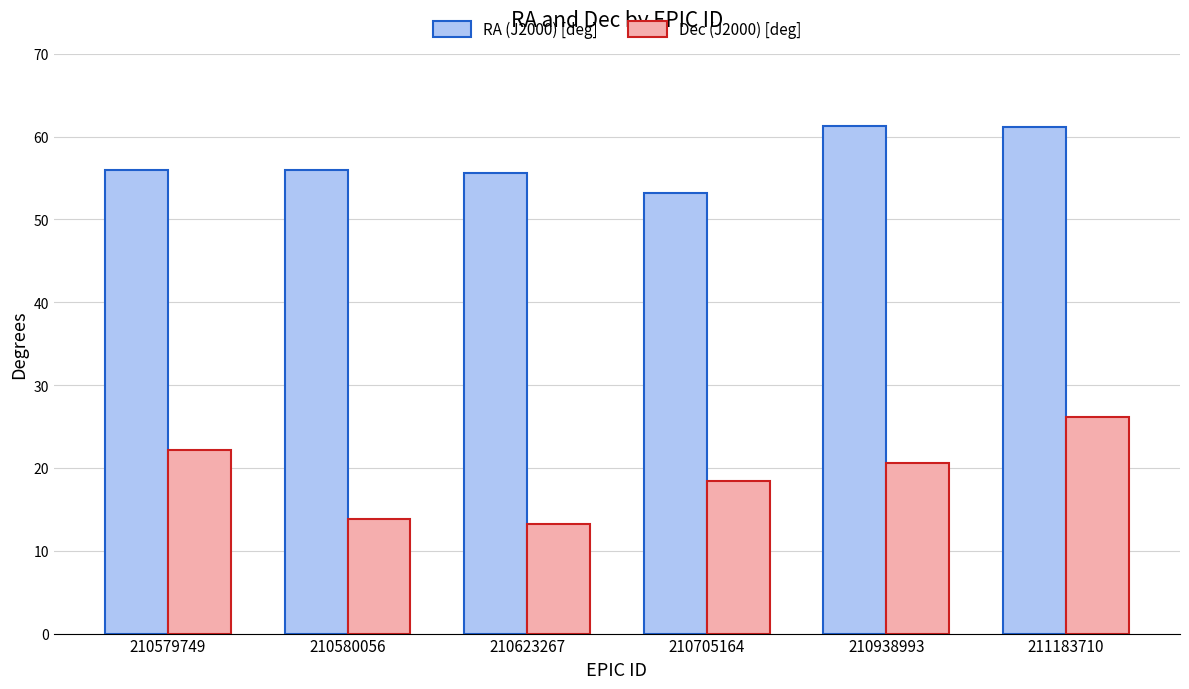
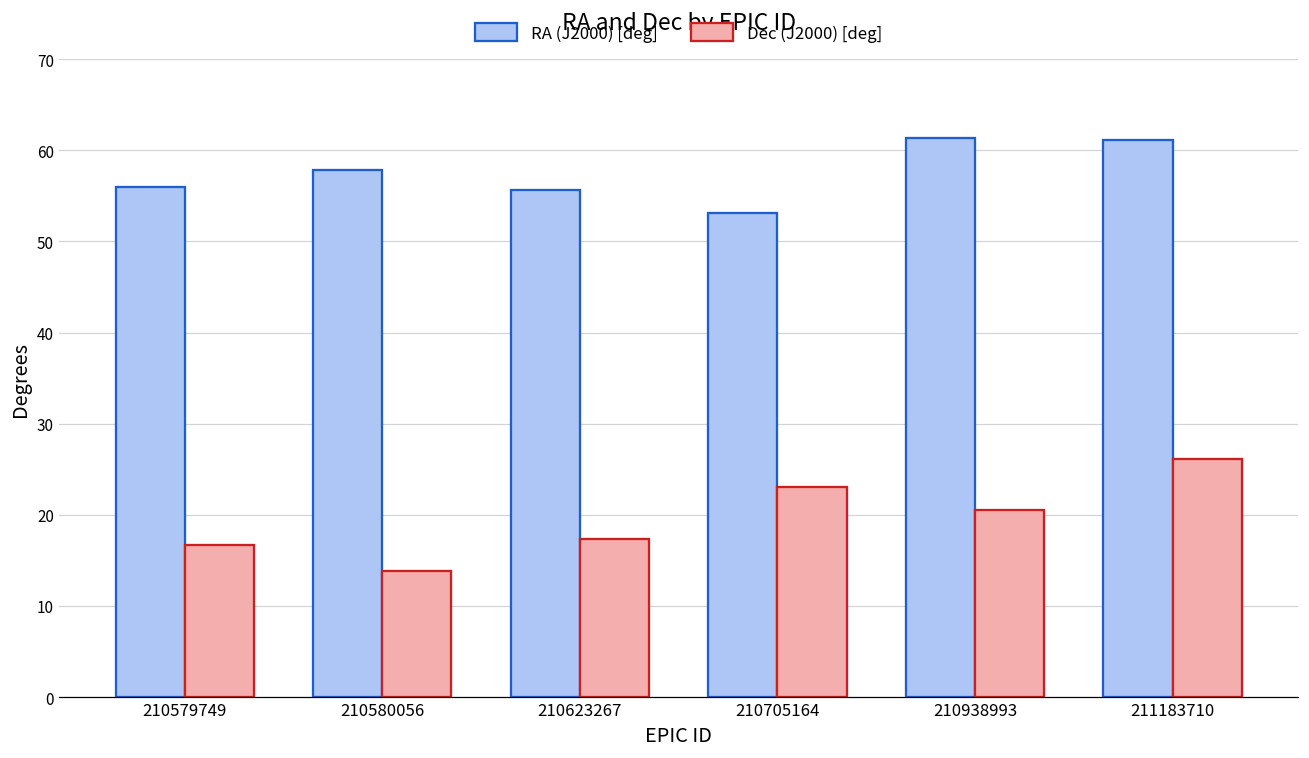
Dec (J2000) [deg], 210579749: 22 -> 17
RA (J2000) [deg], 210580056: 56 -> 58
Dec (J2000) [deg], 210623267: 13 -> 17
Dec (J2000) [deg], 210705164: 18 -> 23
